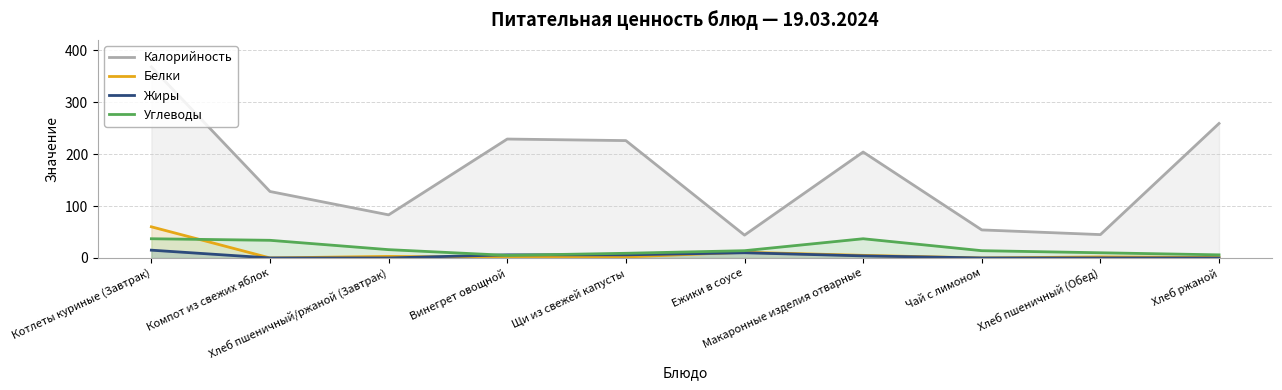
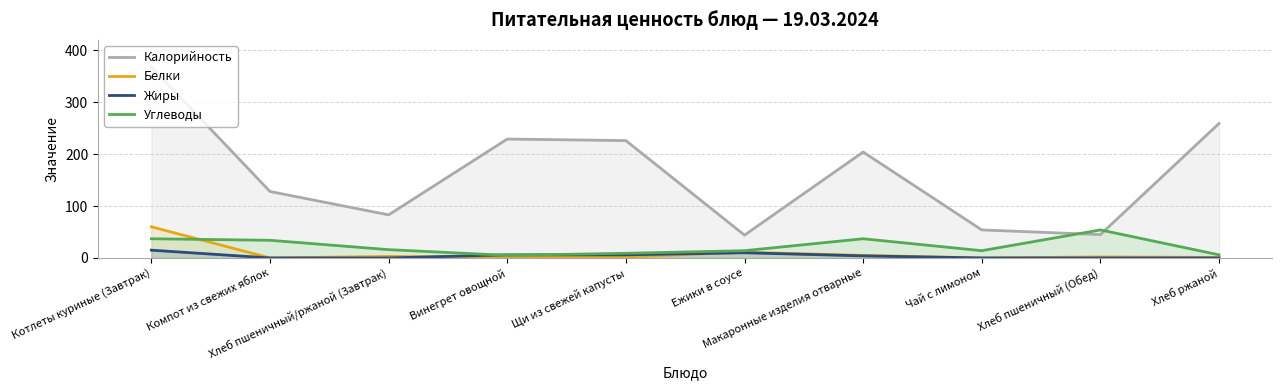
Углеводы, Хлеб пшеничный (Обед): 10 -> 50
